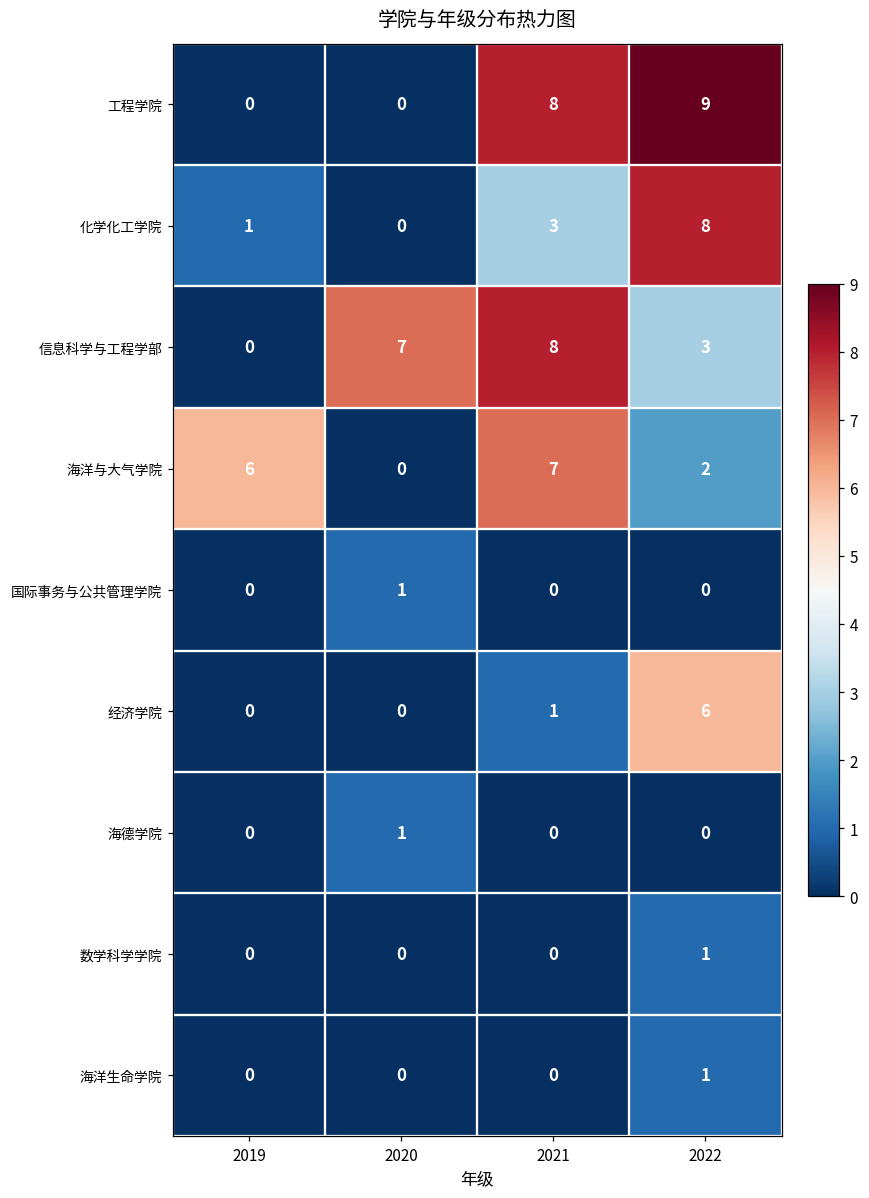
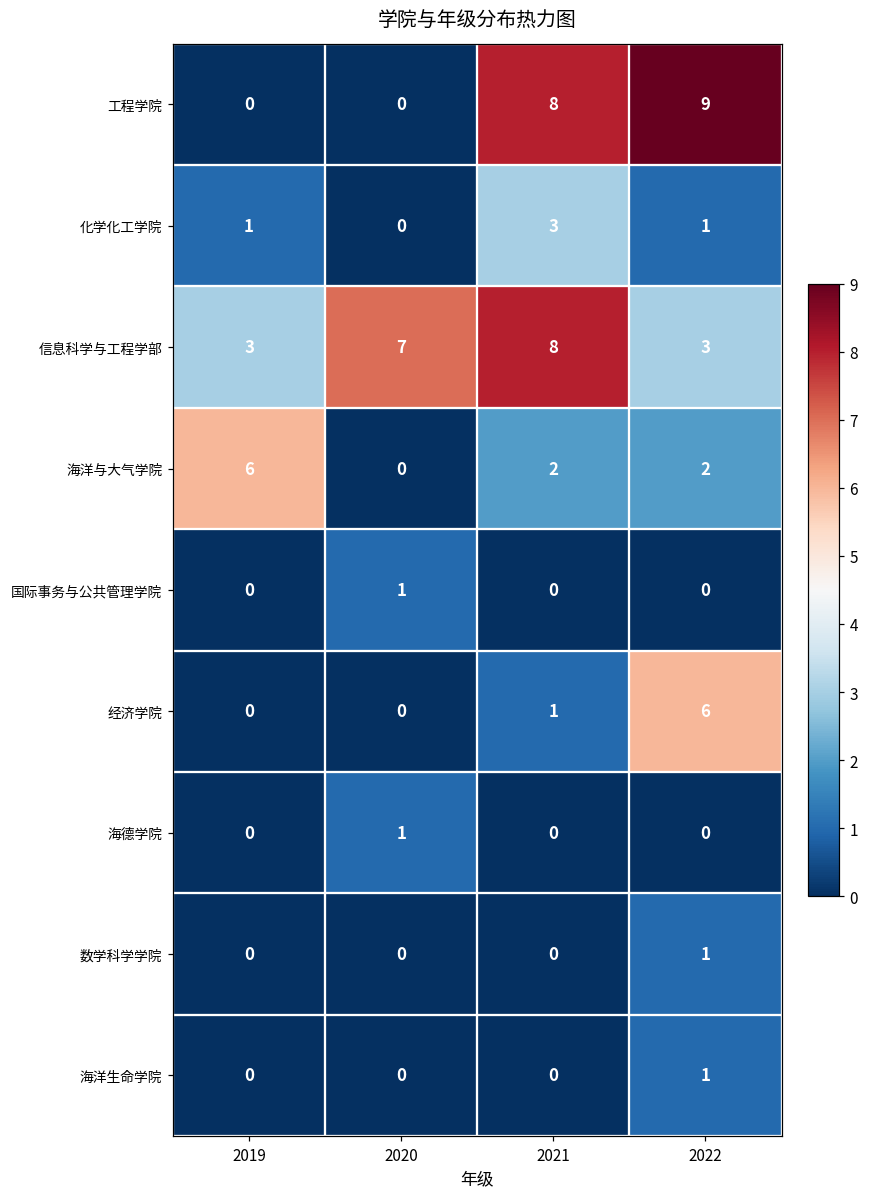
化学化工学院, 2022: 8 -> 1
信息科学与工程学部, 2019: 0 -> 3
海洋与大气学院, 2021: 7 -> 2
